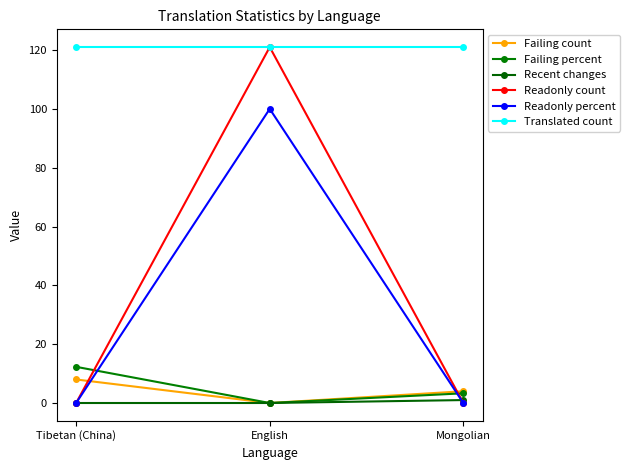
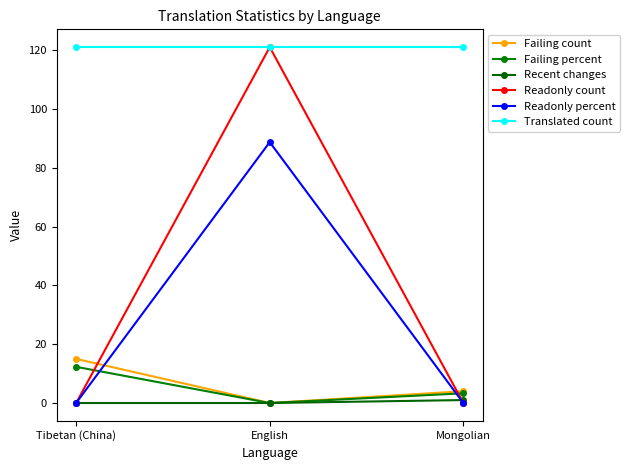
Failing count, Tibetan (China): 8 -> 15
Readonly percent, English: 100 -> 89
